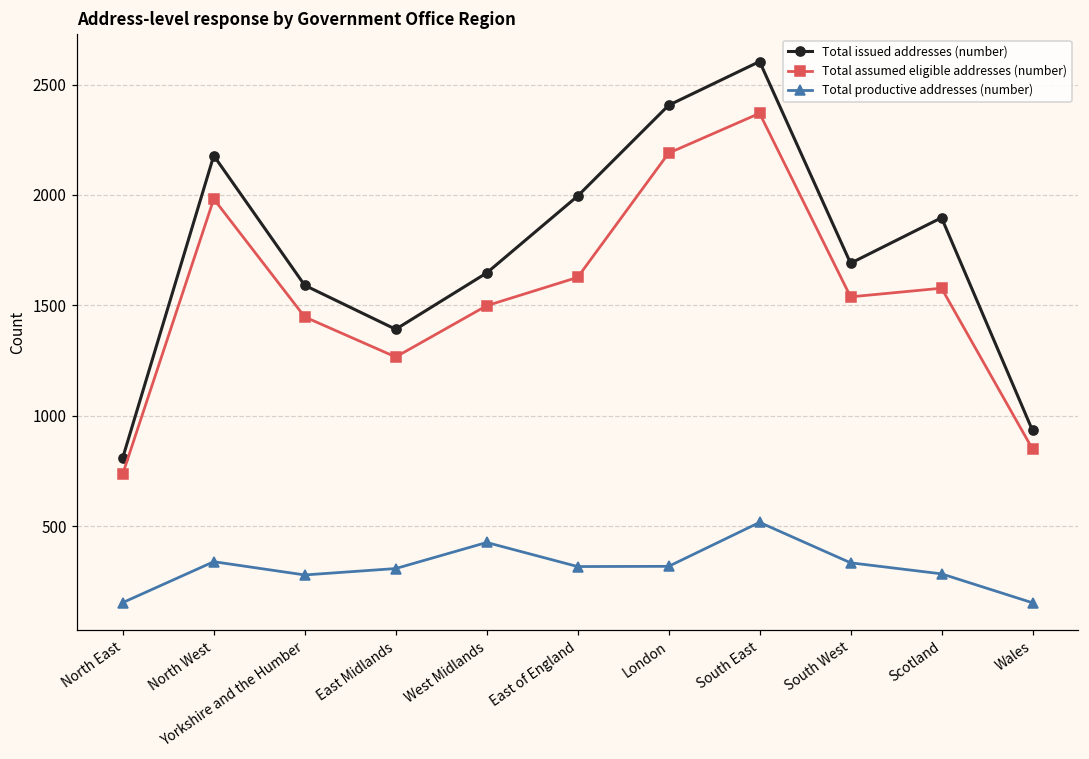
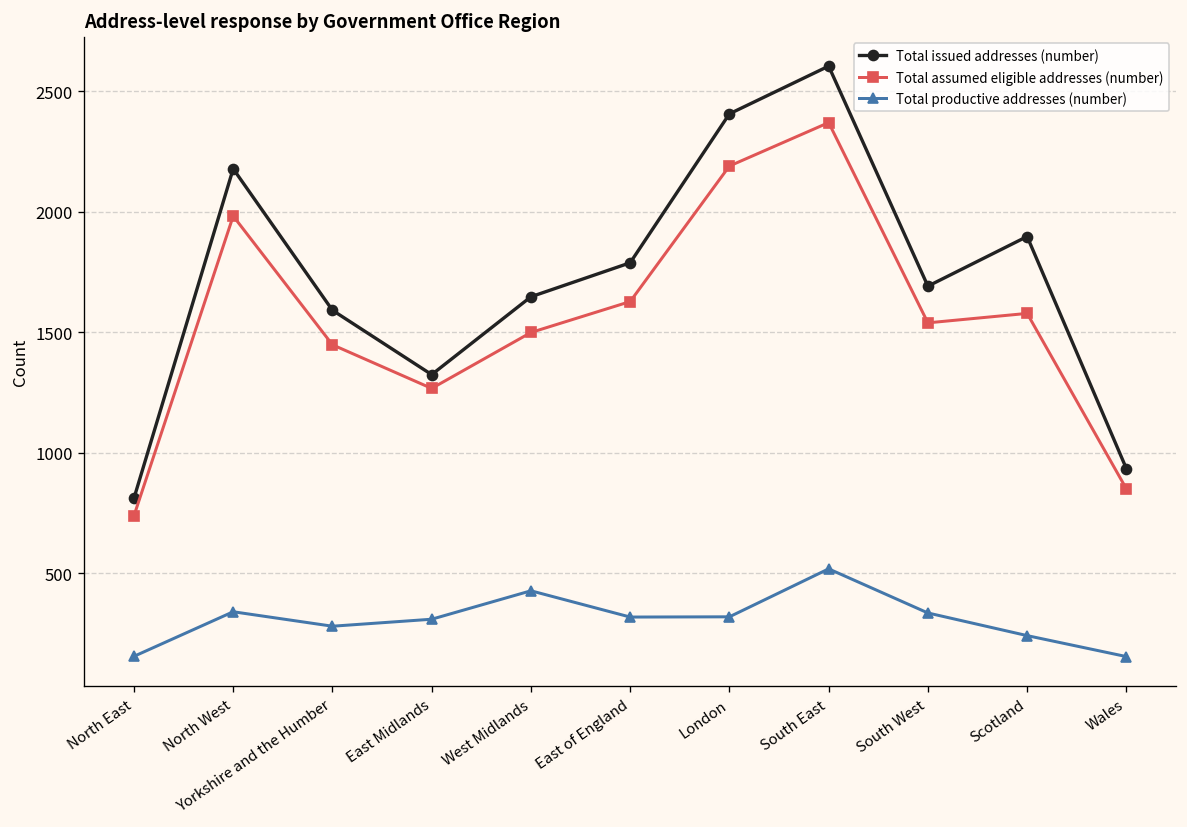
Total issued addresses (number), East Midlands: 1390 -> 1320
Total issued addresses (number), East of England: 2000 -> 1790
Total productive addresses (number), Scotland: 290 -> 240
